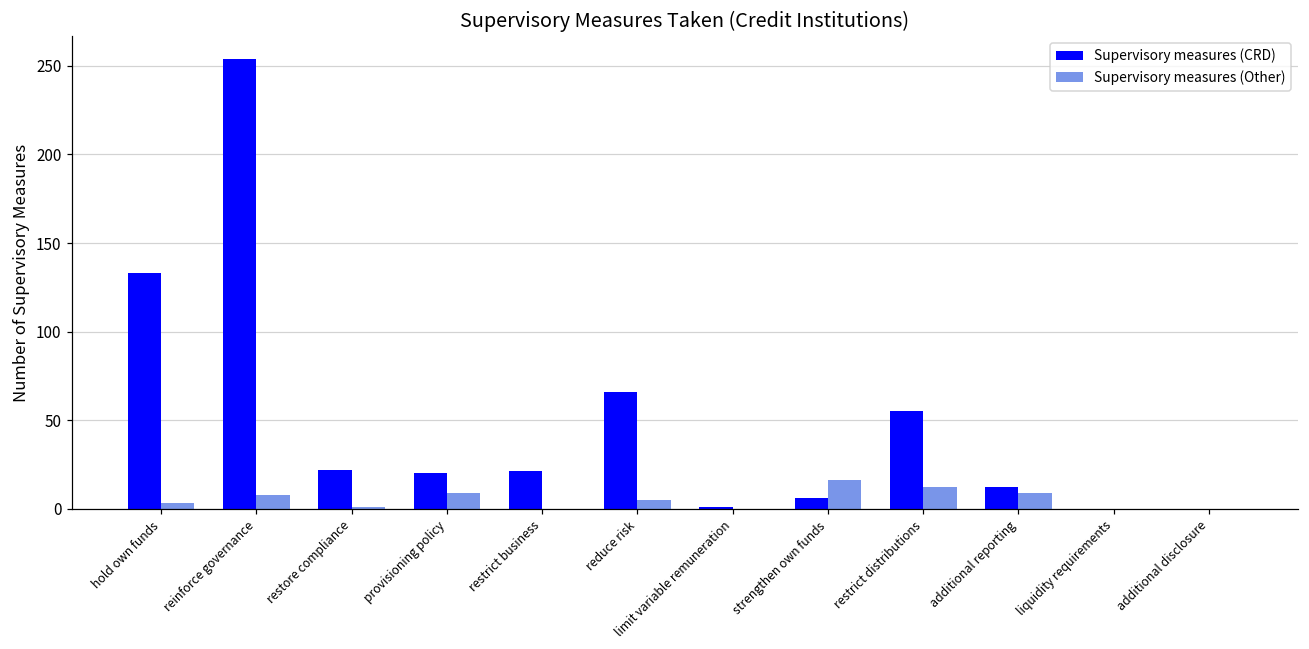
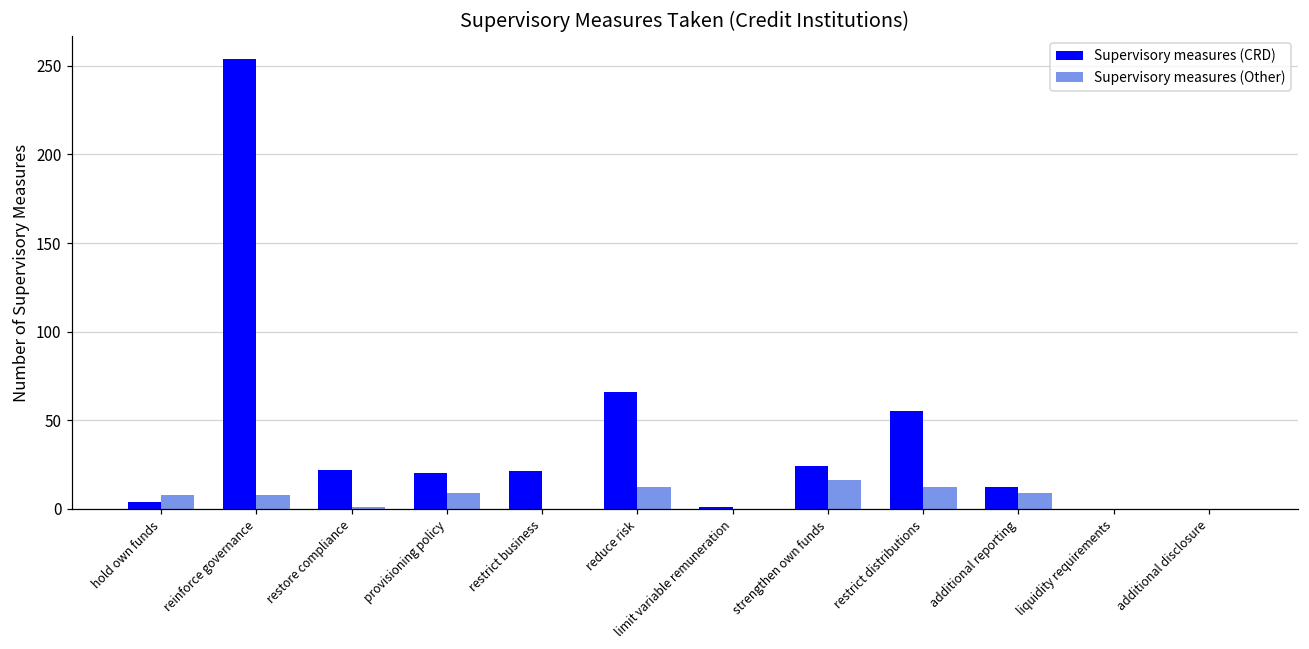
Supervisory measures (CRD), hold own funds: 133 -> 4
Supervisory measures (Other), hold own funds: 3 -> 8
Supervisory measures (Other), reduce risk: 5 -> 12
Supervisory measures (CRD), strengthen own funds: 6 -> 24
